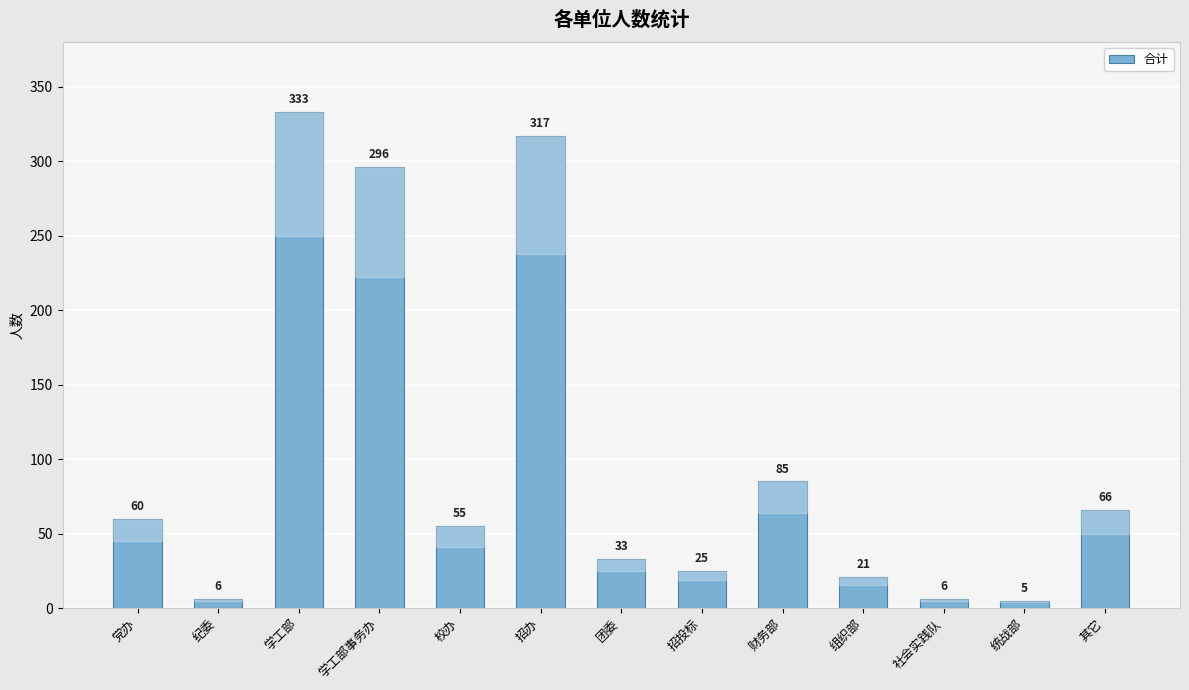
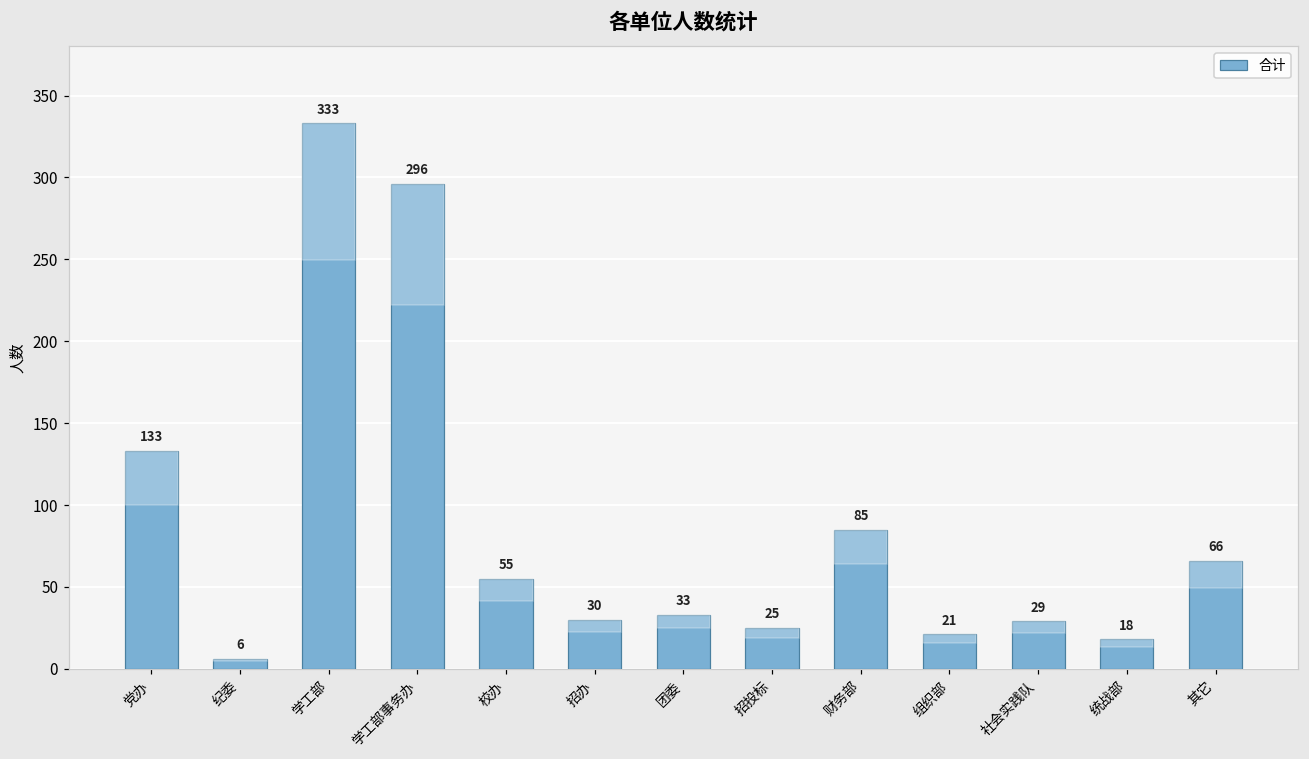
党办: 60 -> 133
招办: 317 -> 30
社会实践队: 6 -> 29
统战部: 5 -> 18
